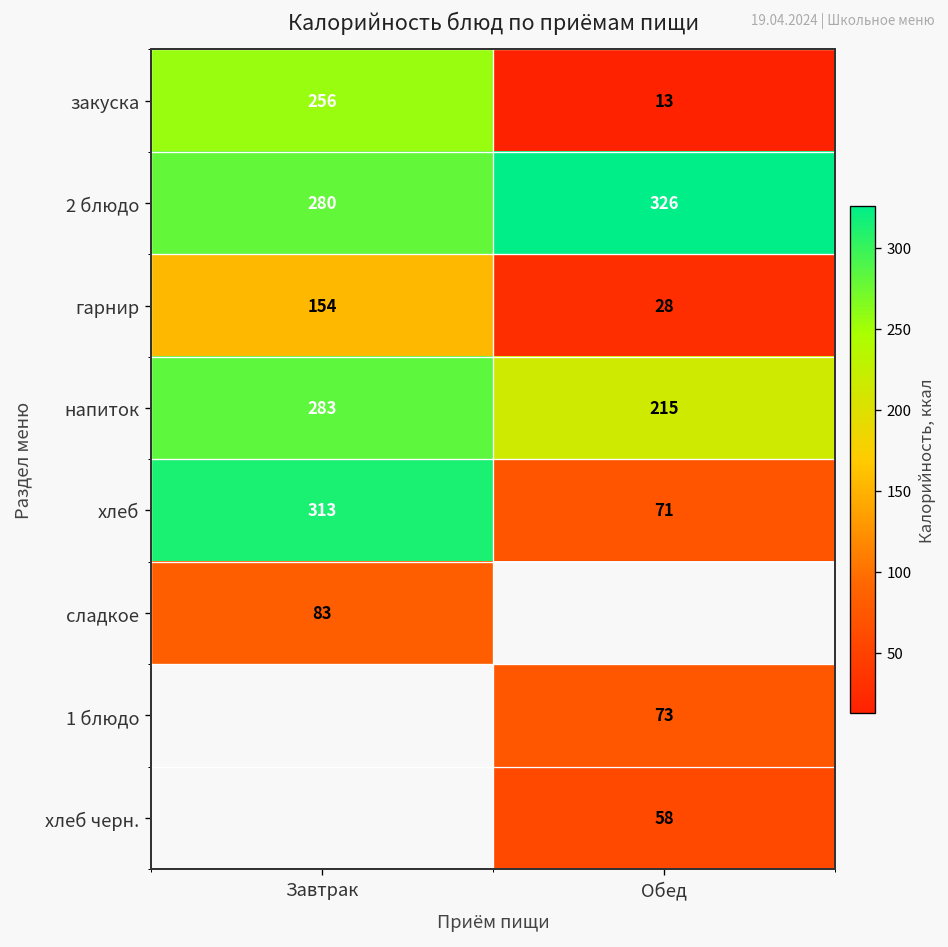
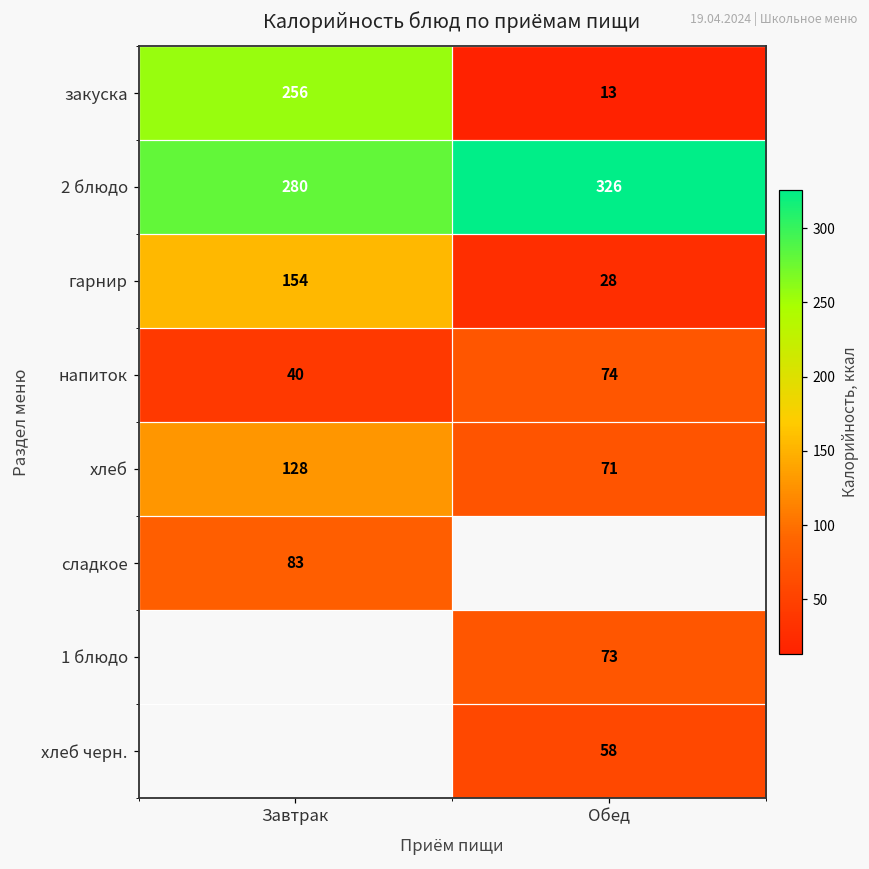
напиток, Завтрак: 283 -> 40
напиток, Обед: 215 -> 74
хлеб, Завтрак: 313 -> 128
